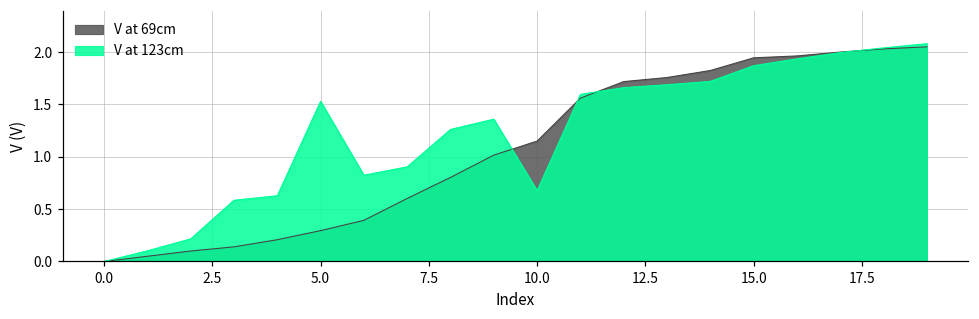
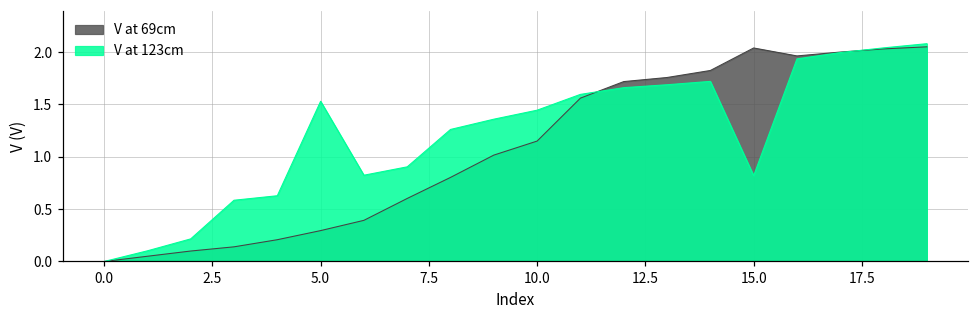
V at 123cm, 10.0: 0.7 -> 1.4
V at 69cm, 15.0: 1.9 -> 2.0
V at 123cm, 15.0: 1.9 -> 0.8
